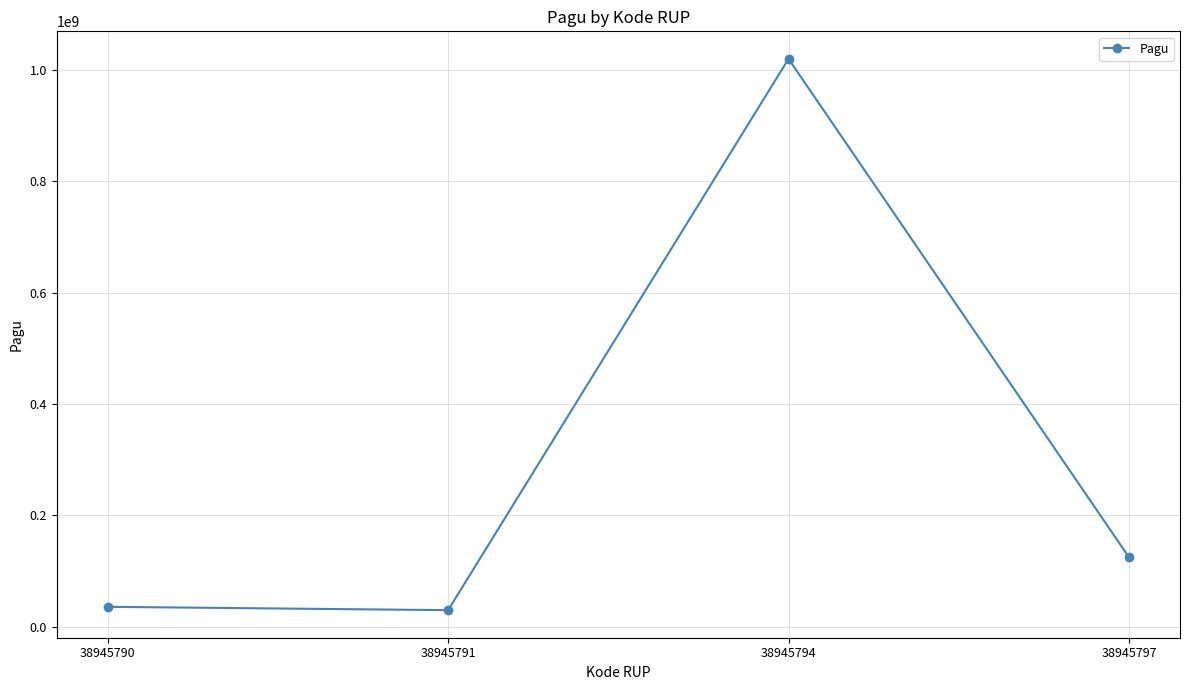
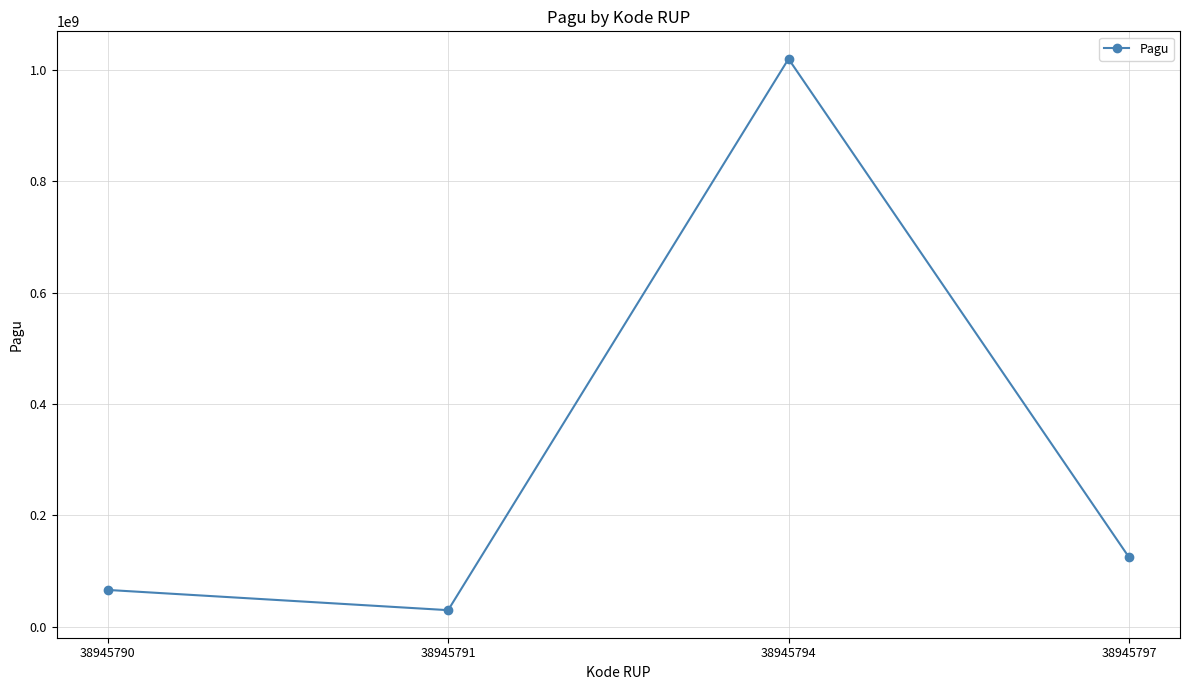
38945790: 40000000 -> 70000000
